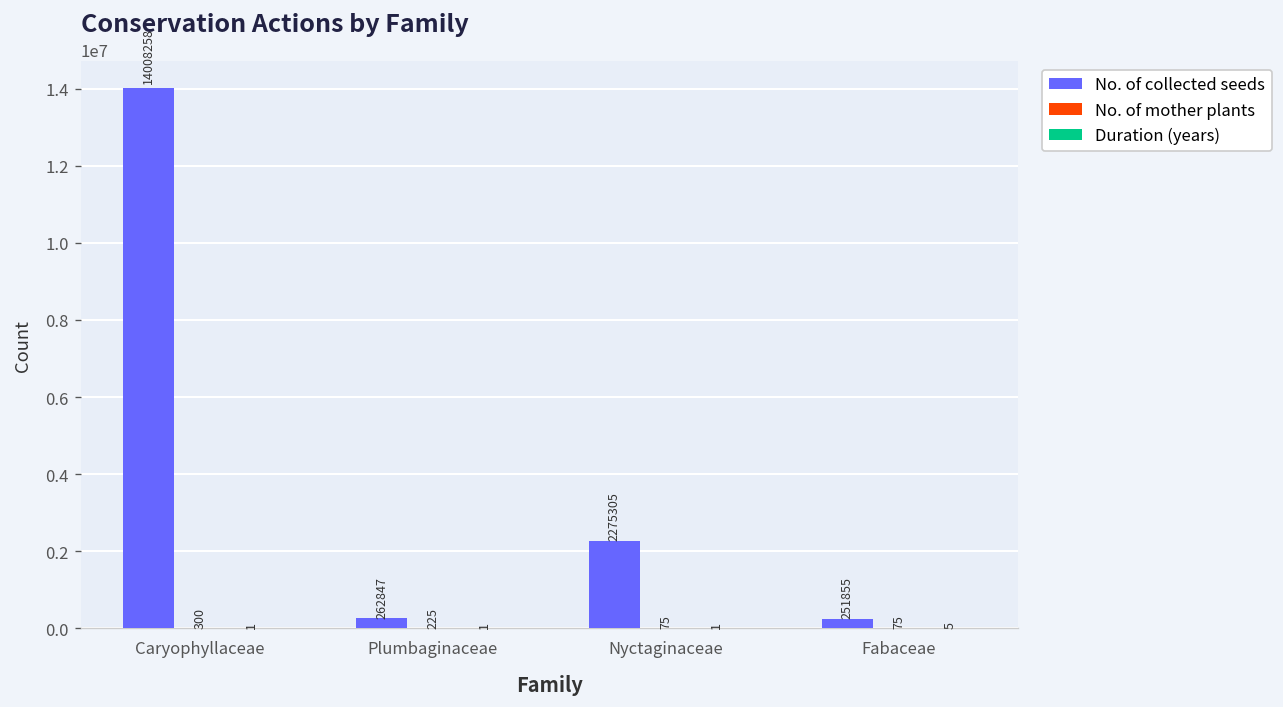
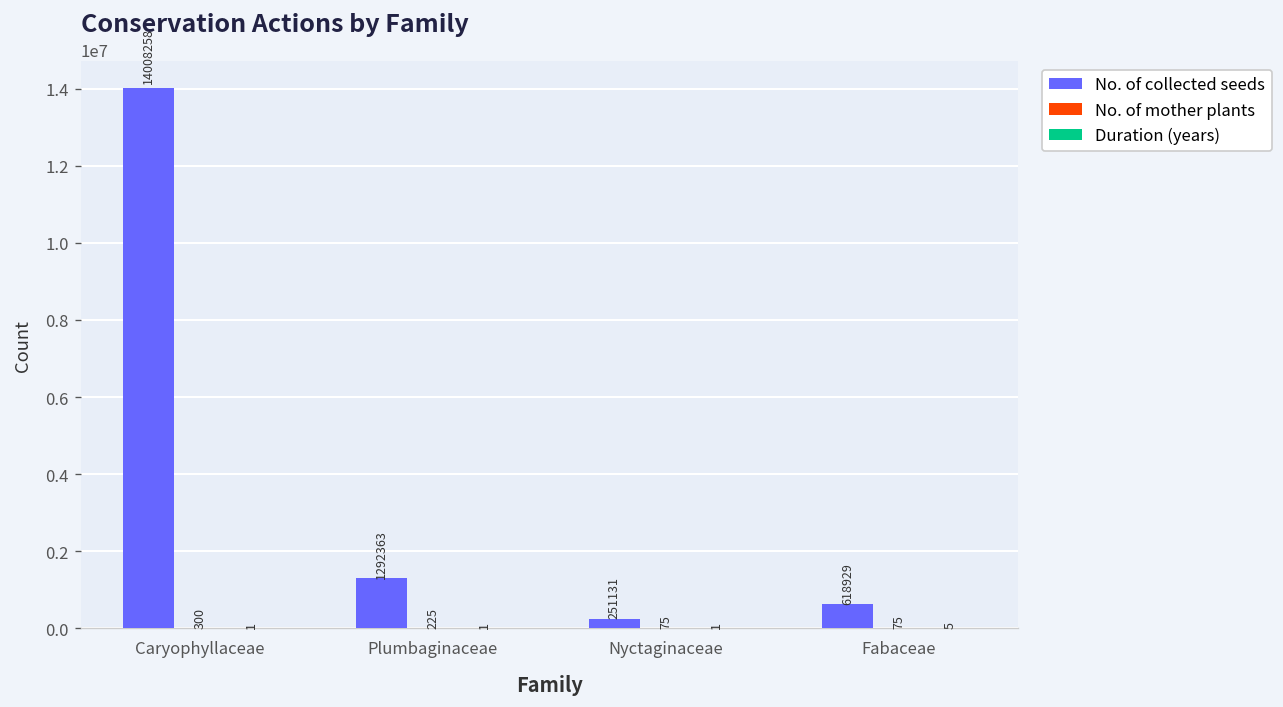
No. of collected seeds, Plumbaginaceae: 262847 -> 1292363
No. of collected seeds, Nyctaginaceae: 2275305 -> 251131
No. of collected seeds, Fabaceae: 251855 -> 618929
